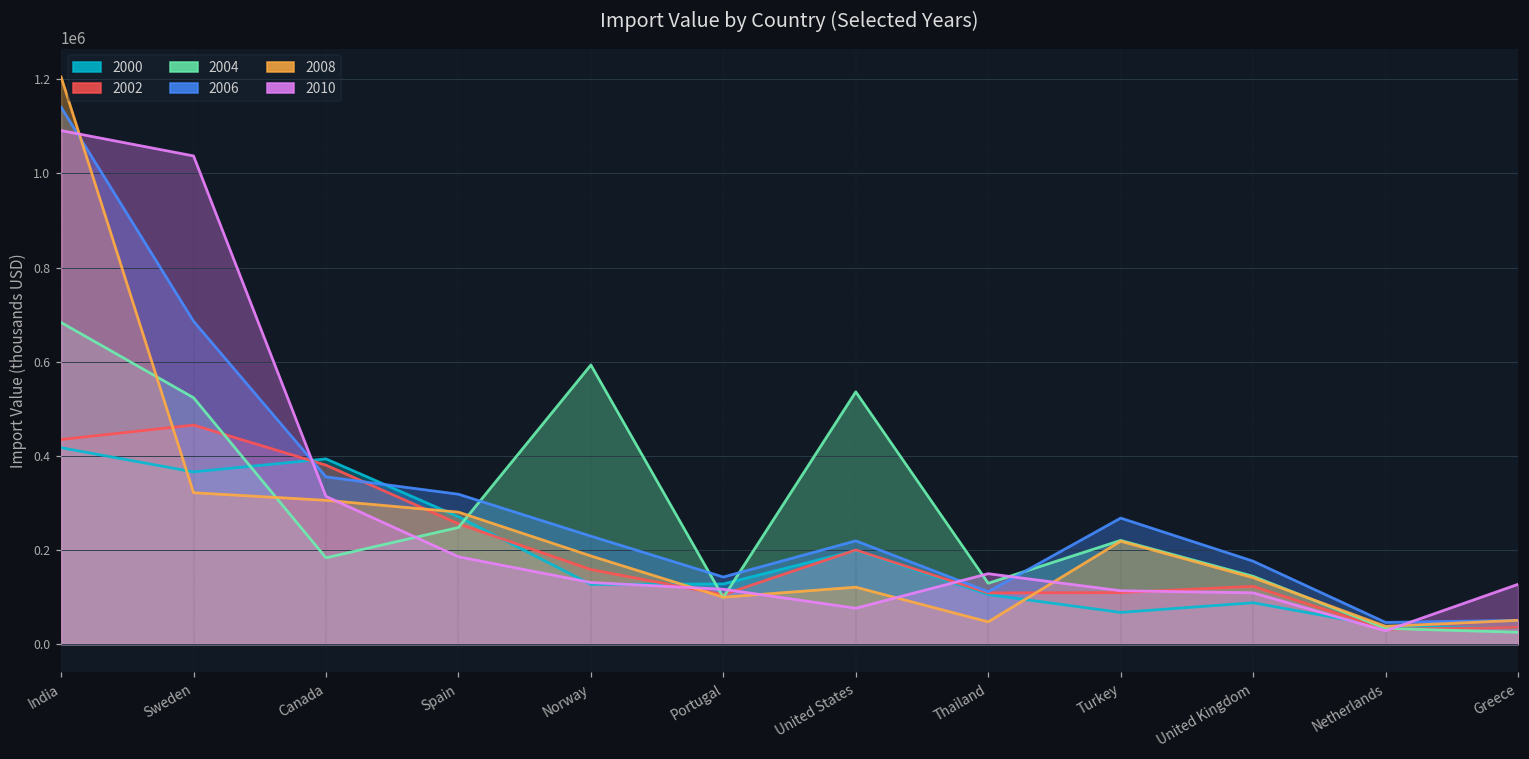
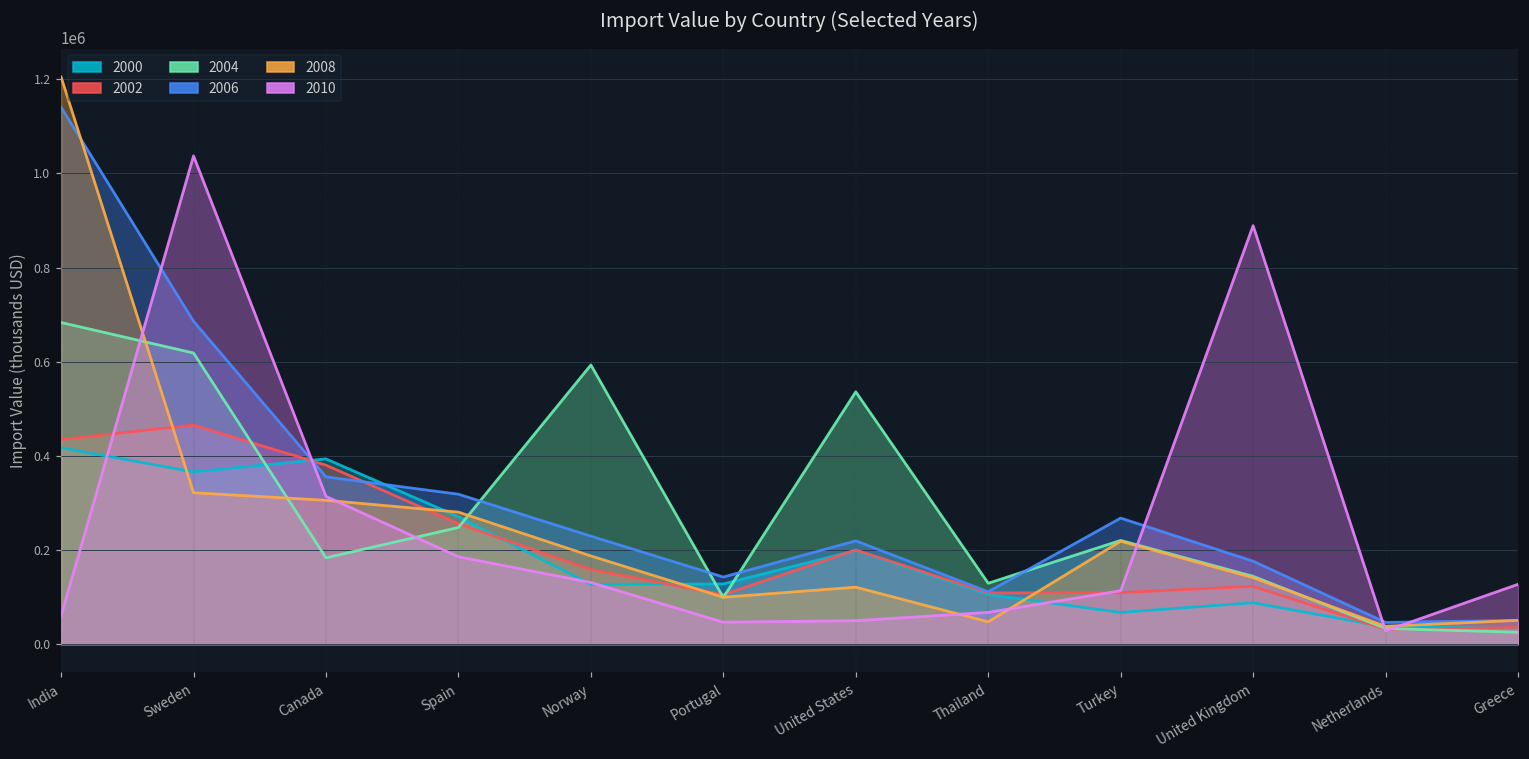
2010, India: 1090000 -> 60000
2004, Sweden: 520000 -> 620000
2010, Portugal: 120000 -> 50000
2010, United States: 80000 -> 50000
2010, Thailand: 150000 -> 70000
2010, United Kingdom: 110000 -> 890000
